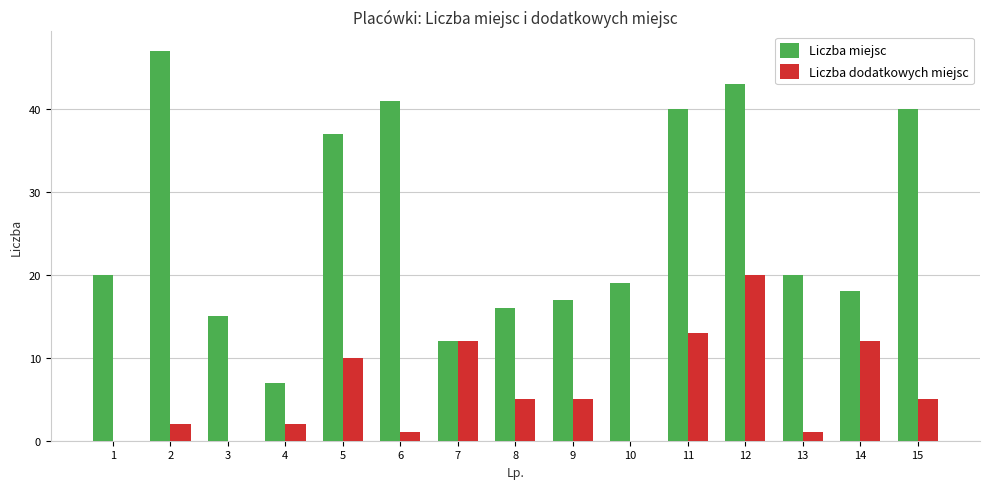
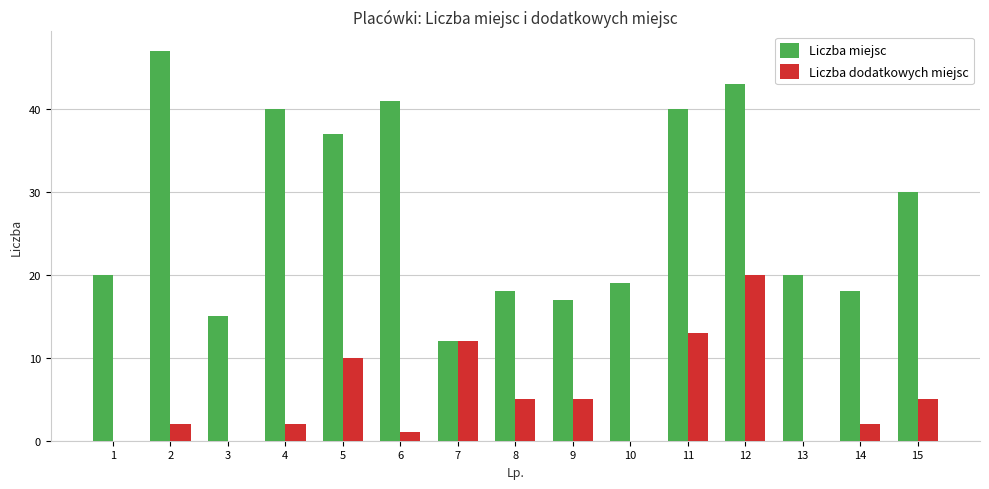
Liczba miejsc, 4: 7 -> 40
Liczba miejsc, 8: 16 -> 18
Liczba dodatkowych miejsc, 13: 1 -> 0
Liczba dodatkowych miejsc, 14: 12 -> 2
Liczba miejsc, 15: 40 -> 30
